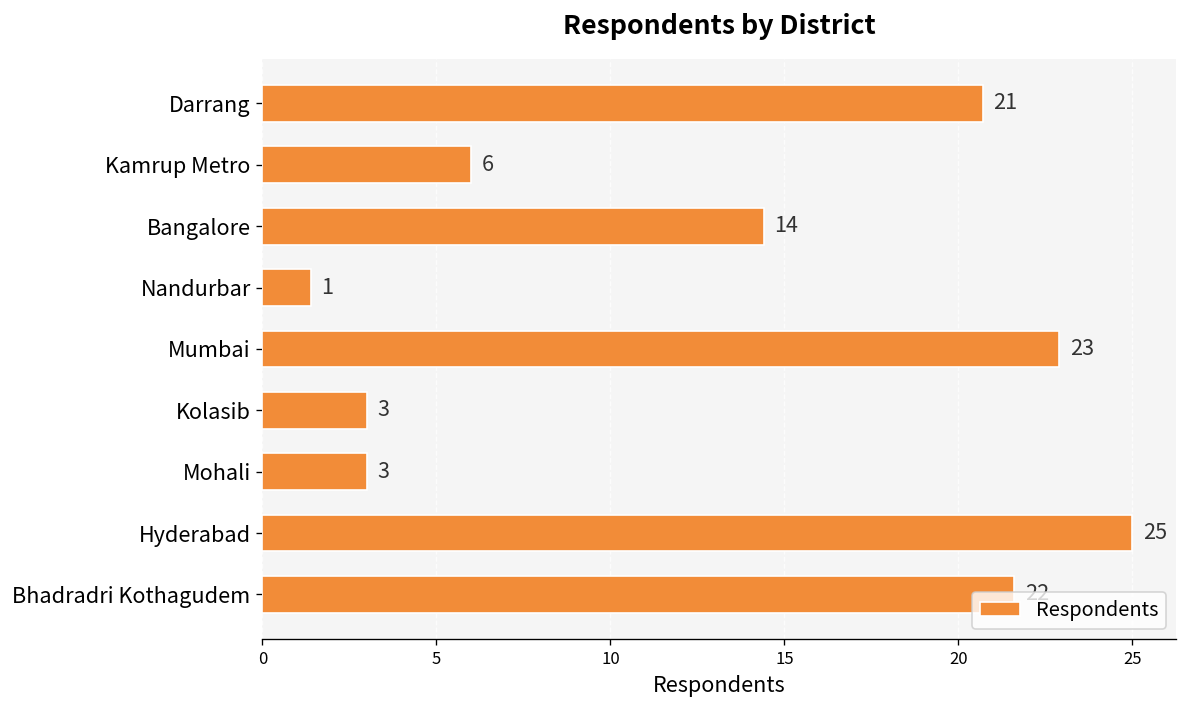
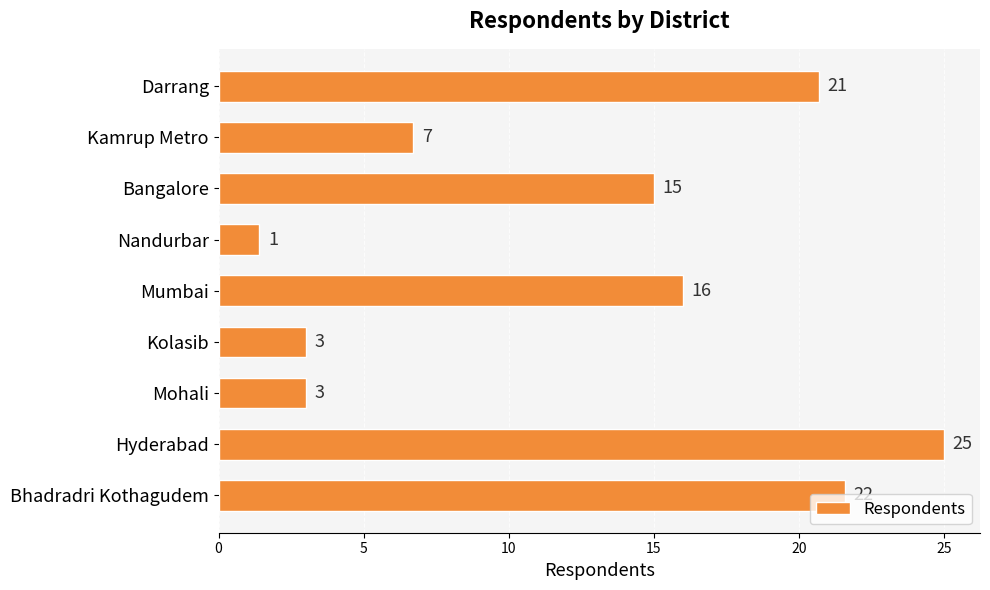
Kamrup Metro: 6 -> 7
Bangalore: 14 -> 15
Mumbai: 23 -> 16
